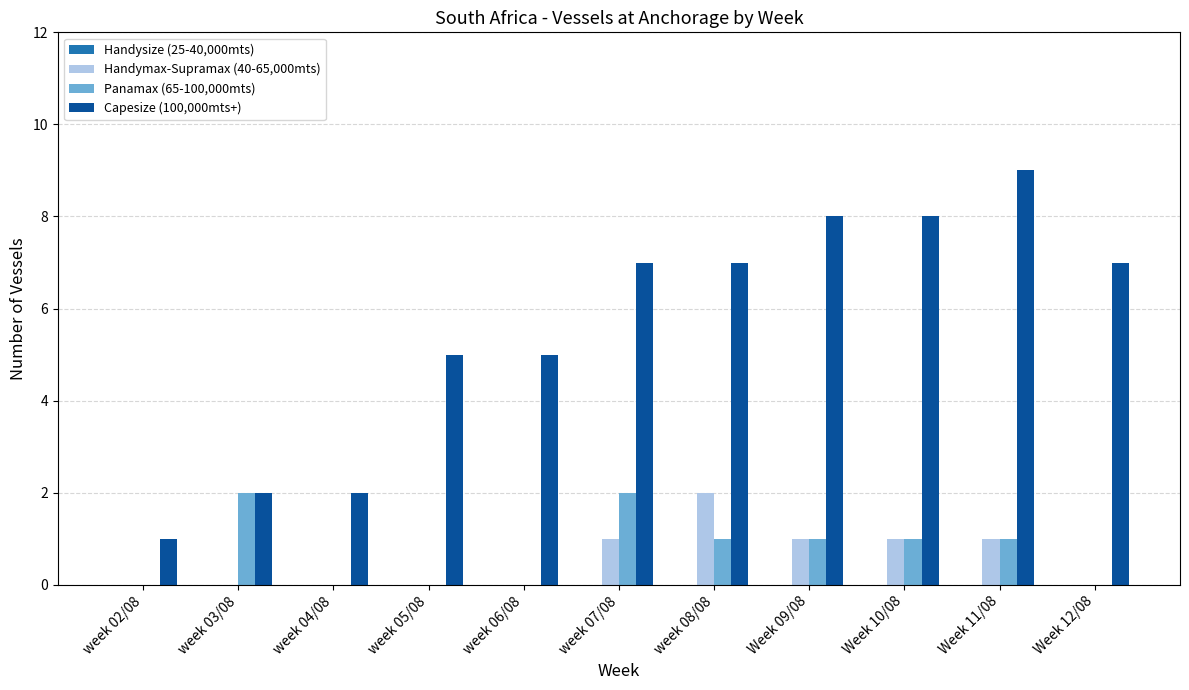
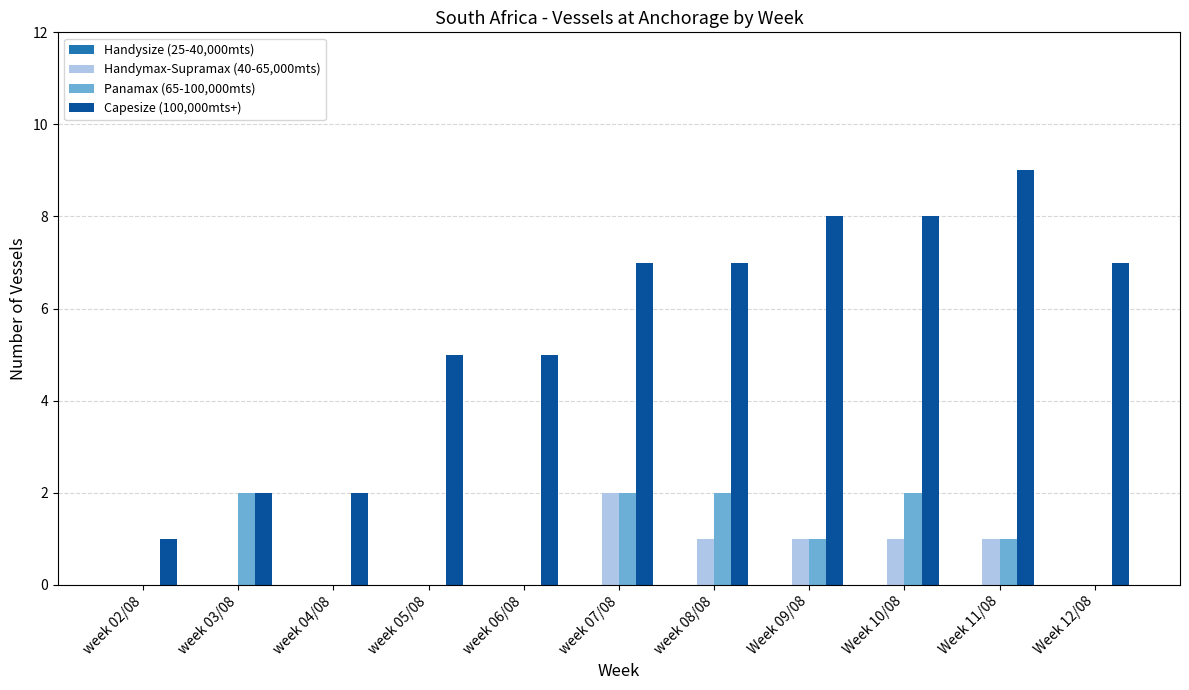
Handymax-Supramax (40-65,000mts), week 07/08: 1 -> 2
Handymax-Supramax (40-65,000mts), week 08/08: 2 -> 1
Panamax (65-100,000mts), week 08/08: 1 -> 2
Panamax (65-100,000mts), Week 10/08: 1 -> 2
